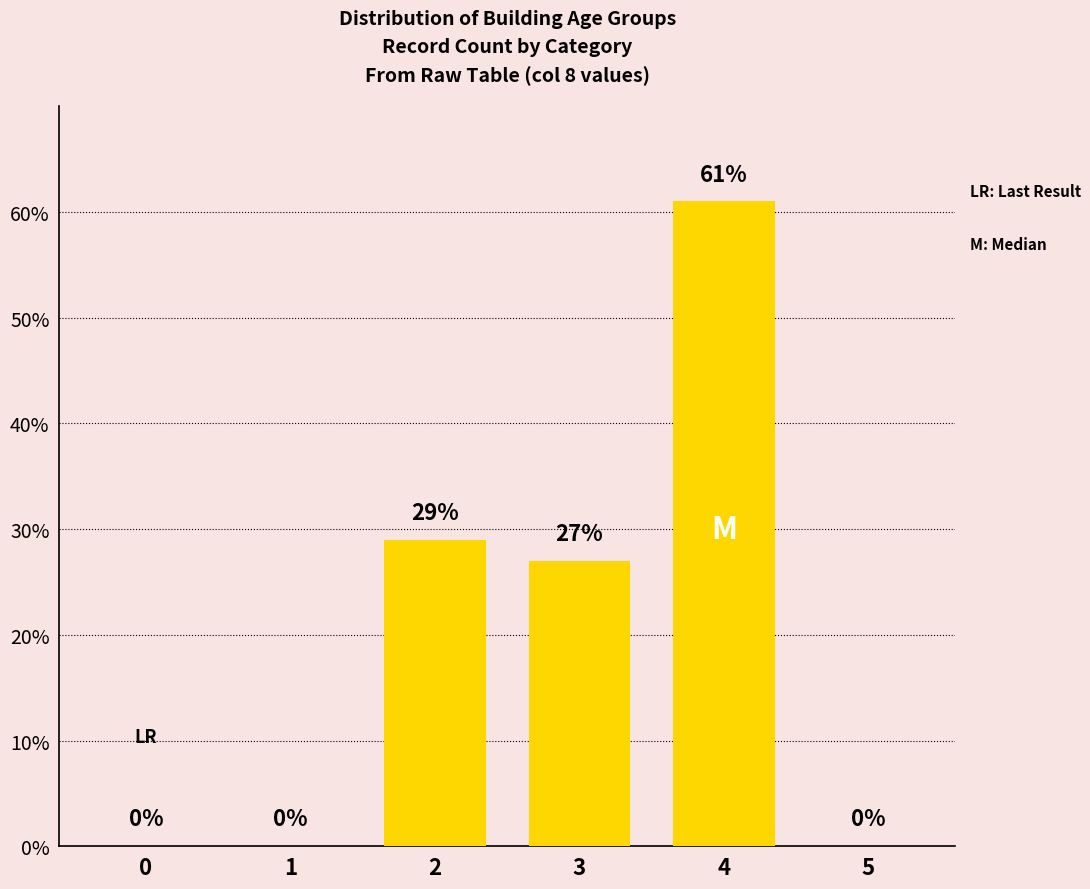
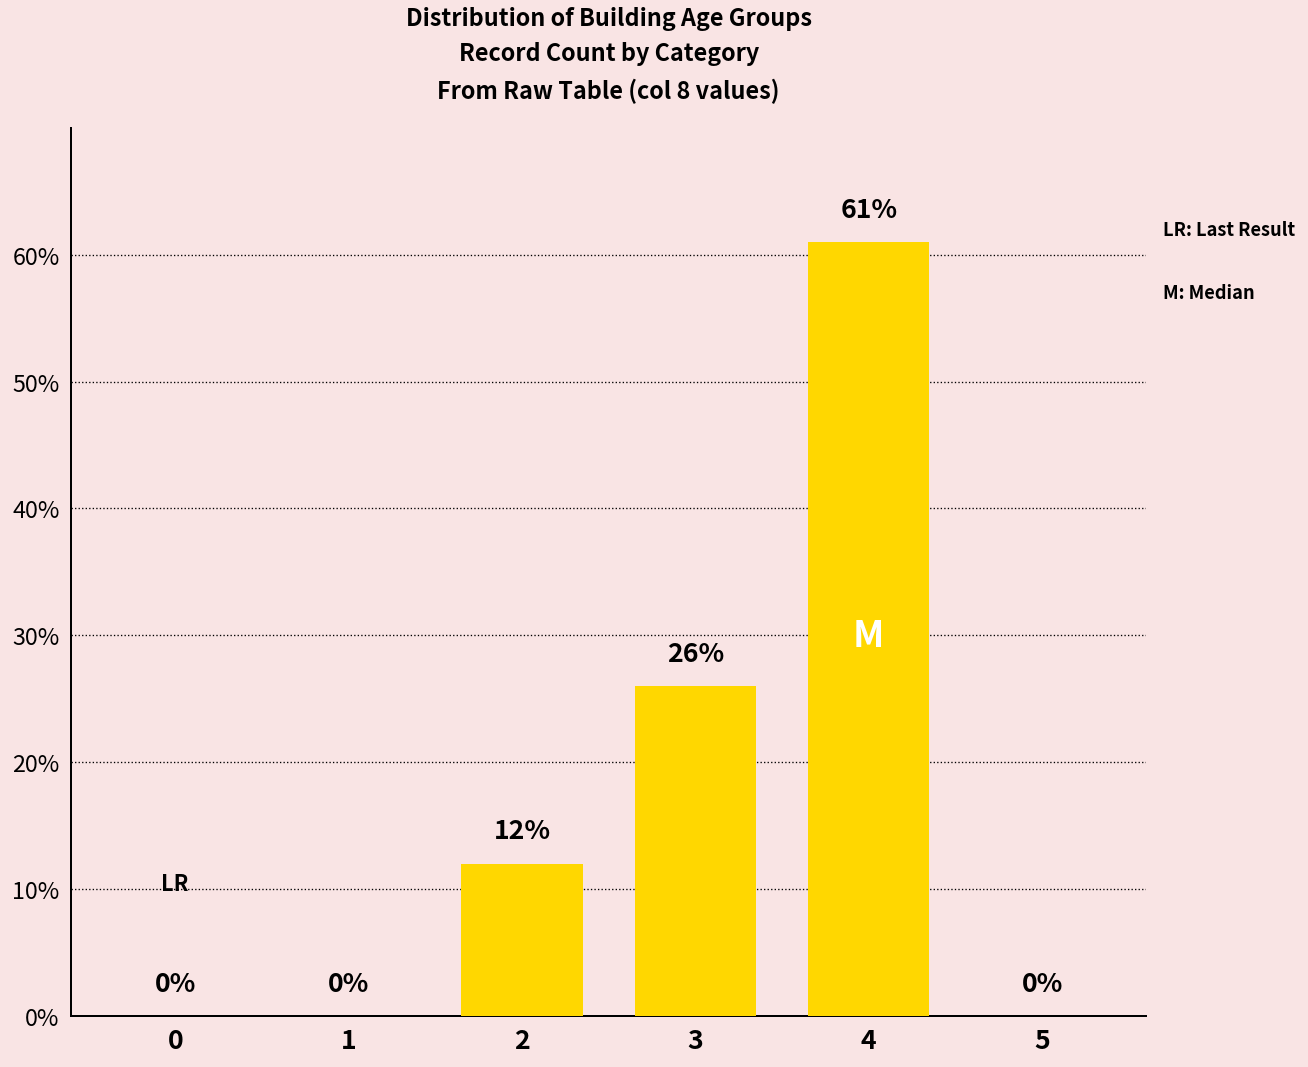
2: 29% -> 12%
3: 27% -> 26%
